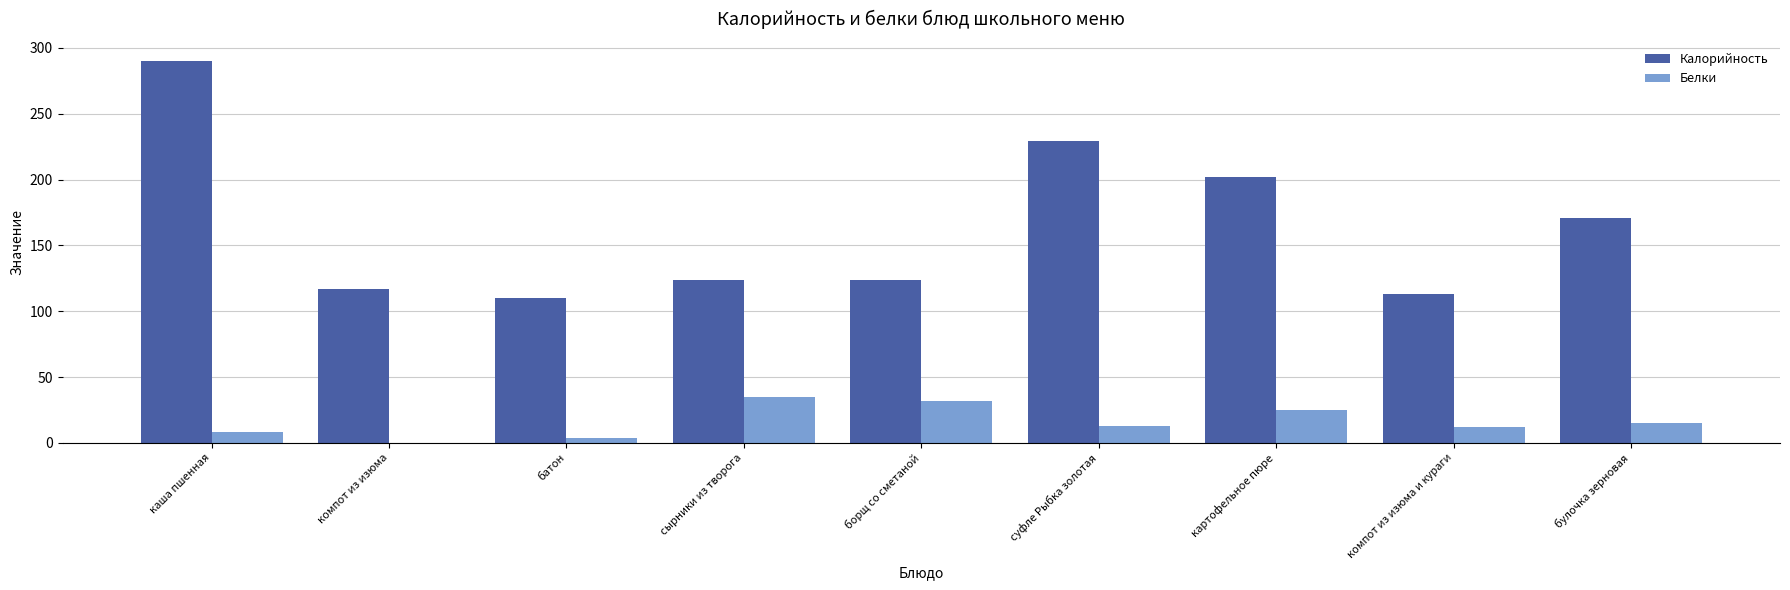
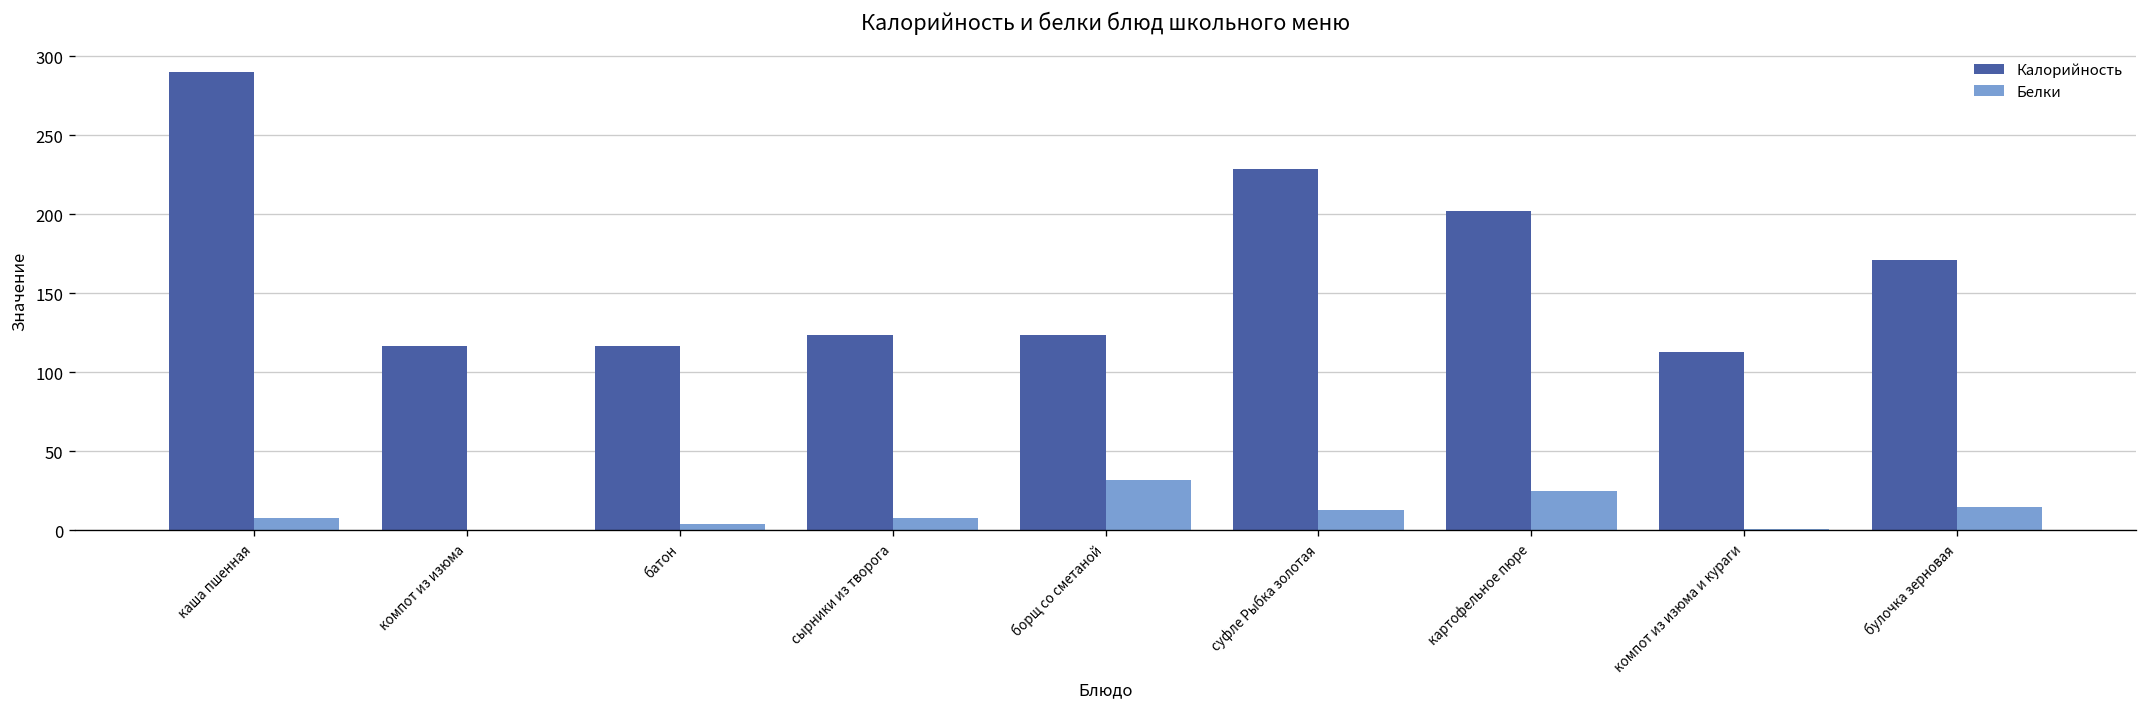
Калорийность, батон: 110 -> 117
Белки, сырники из творога: 35 -> 8
Белки, компот из изюма и кураги: 12 -> 1
